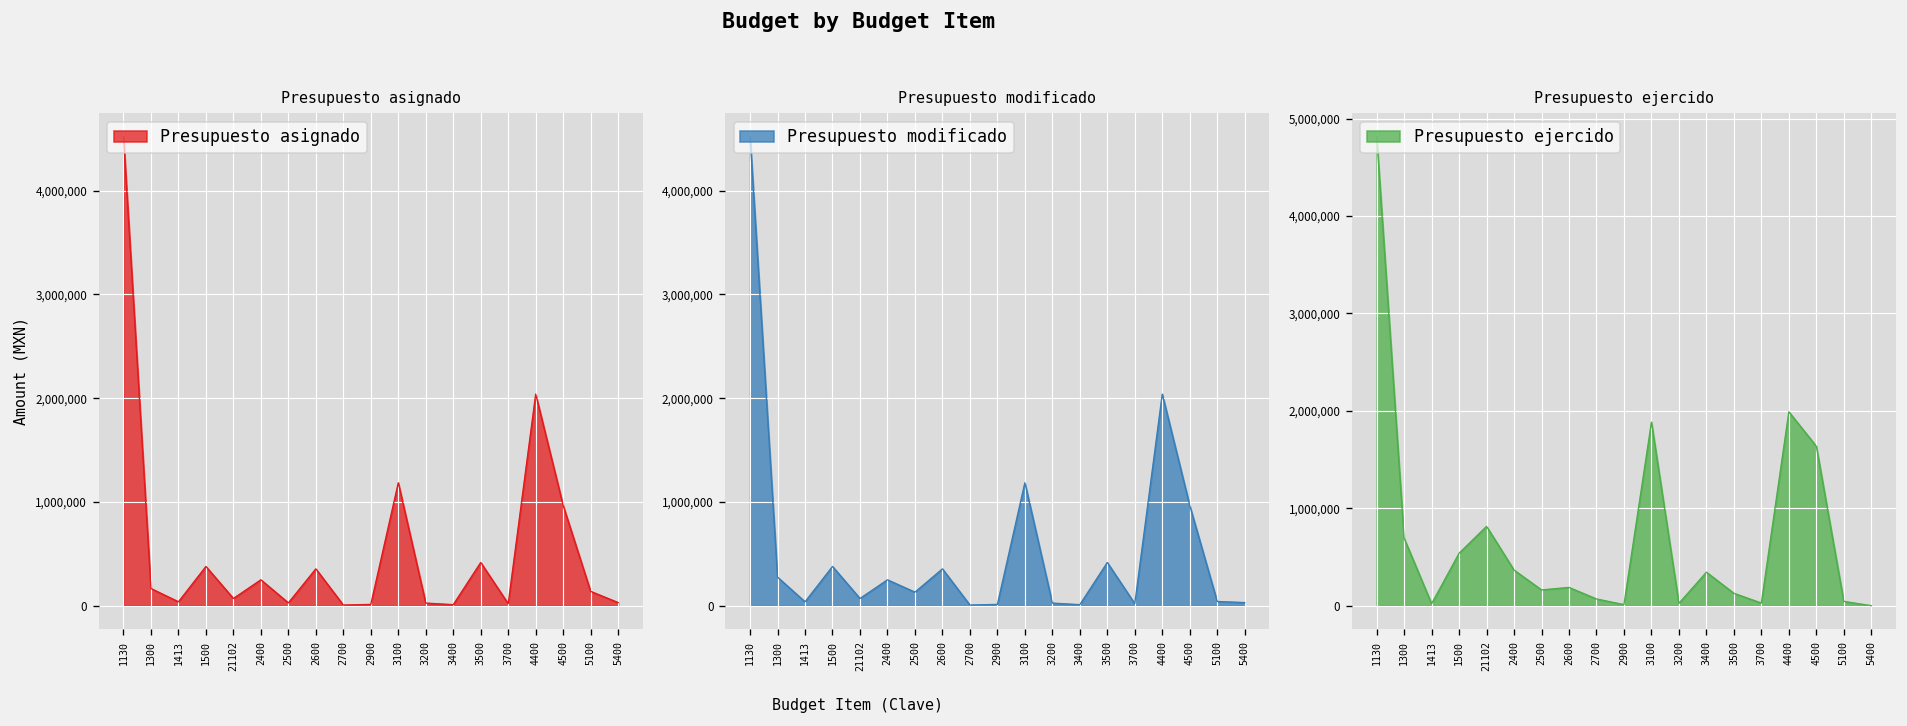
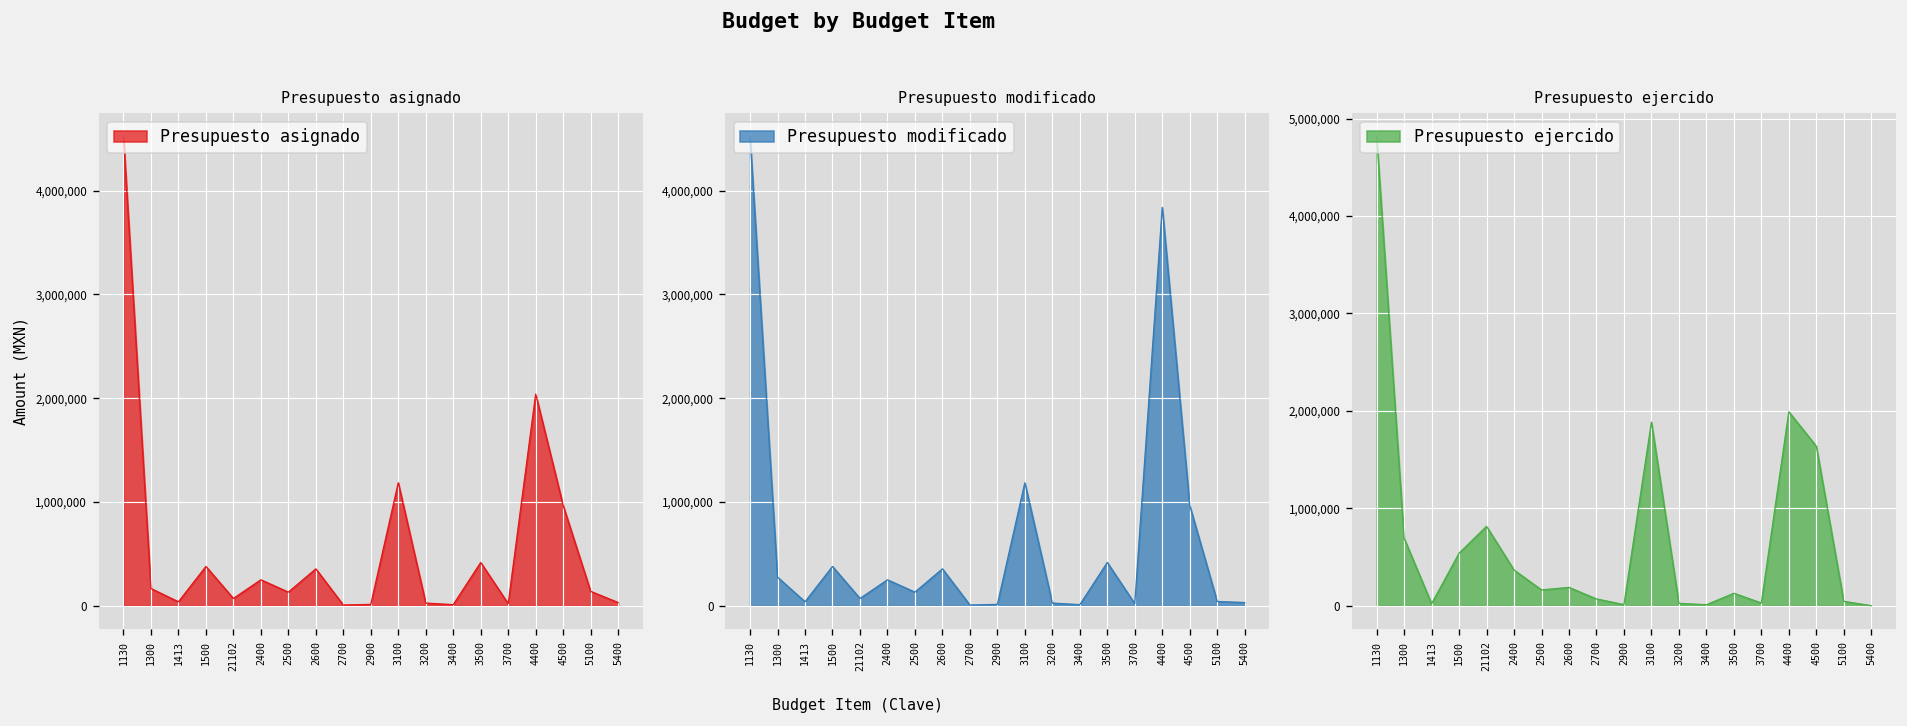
Presupuesto asignado, 2500: 0 -> 100,000
Presupuesto modificado, 4400: 2,000,000 -> 3,800,000
Presupuesto ejercido, 3400: 300,000 -> 0
